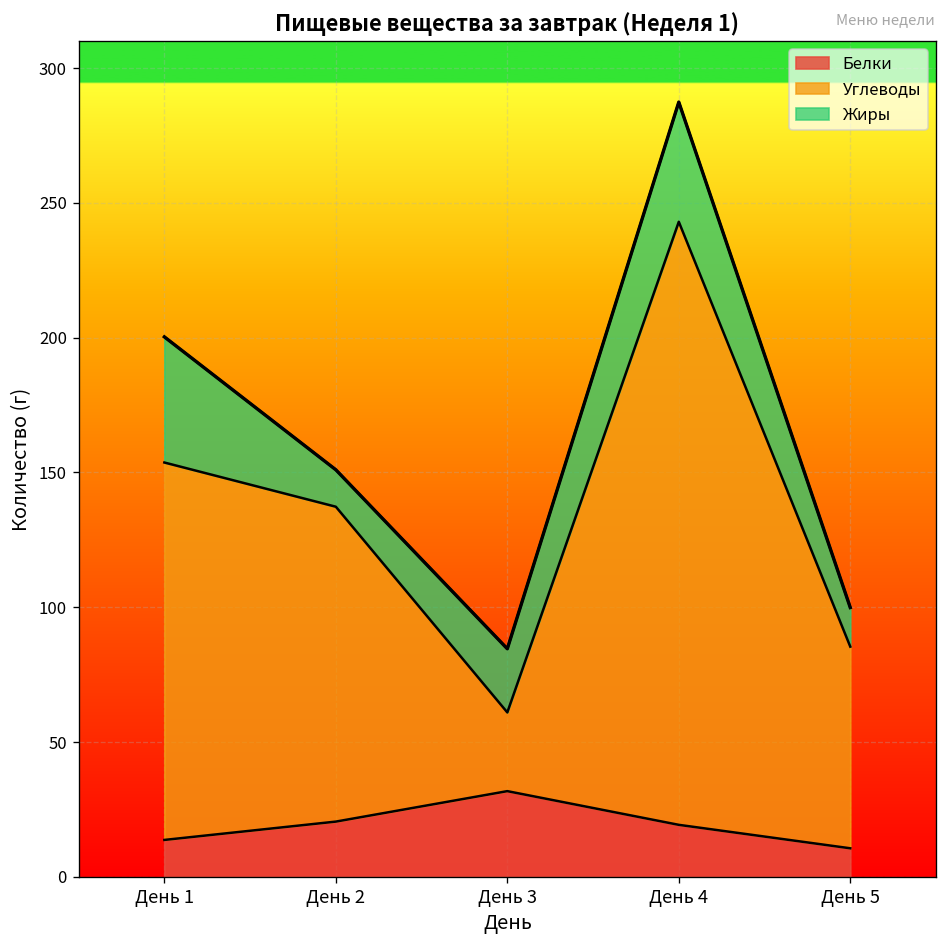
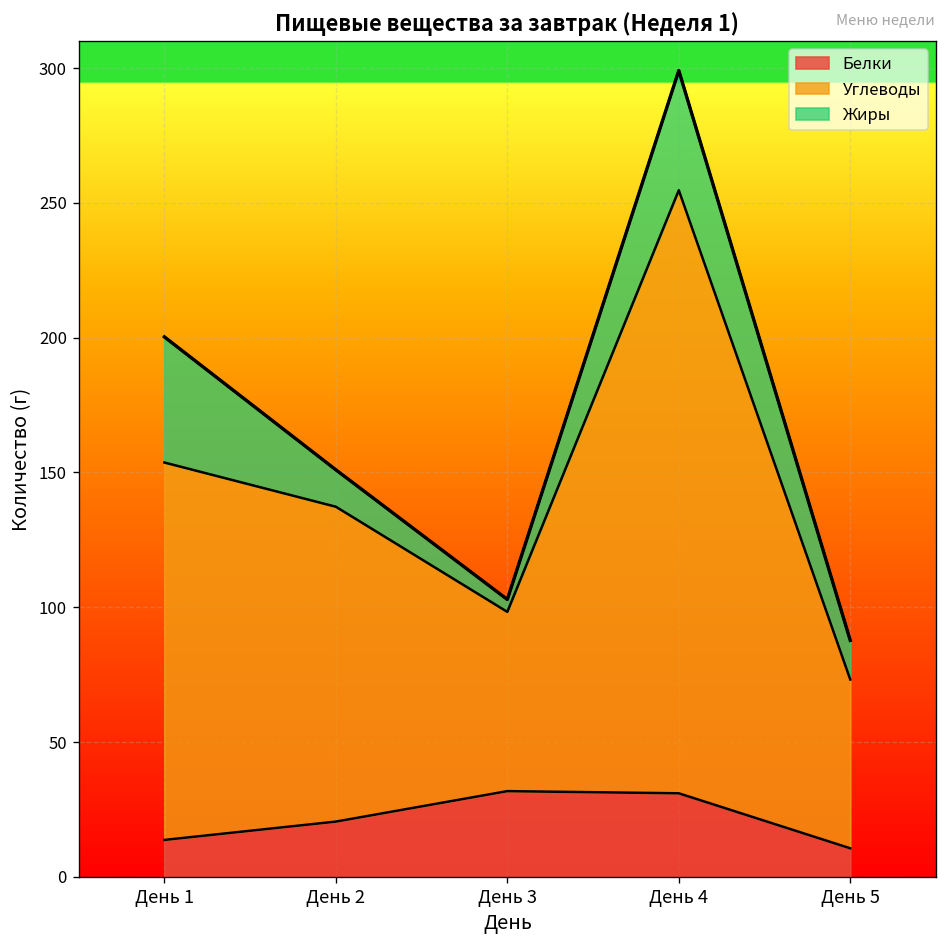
Углеводы, День 3: 29 -> 67
Жиры, День 3: 24 -> 5
Белки, День 4: 19 -> 31
Углеводы, День 5: 75 -> 63
